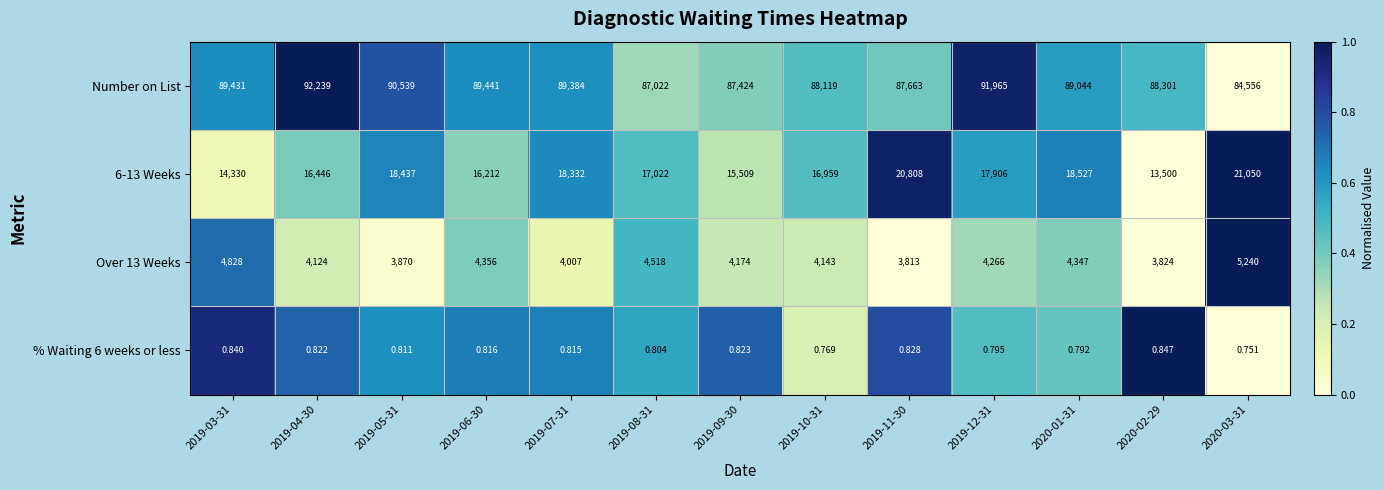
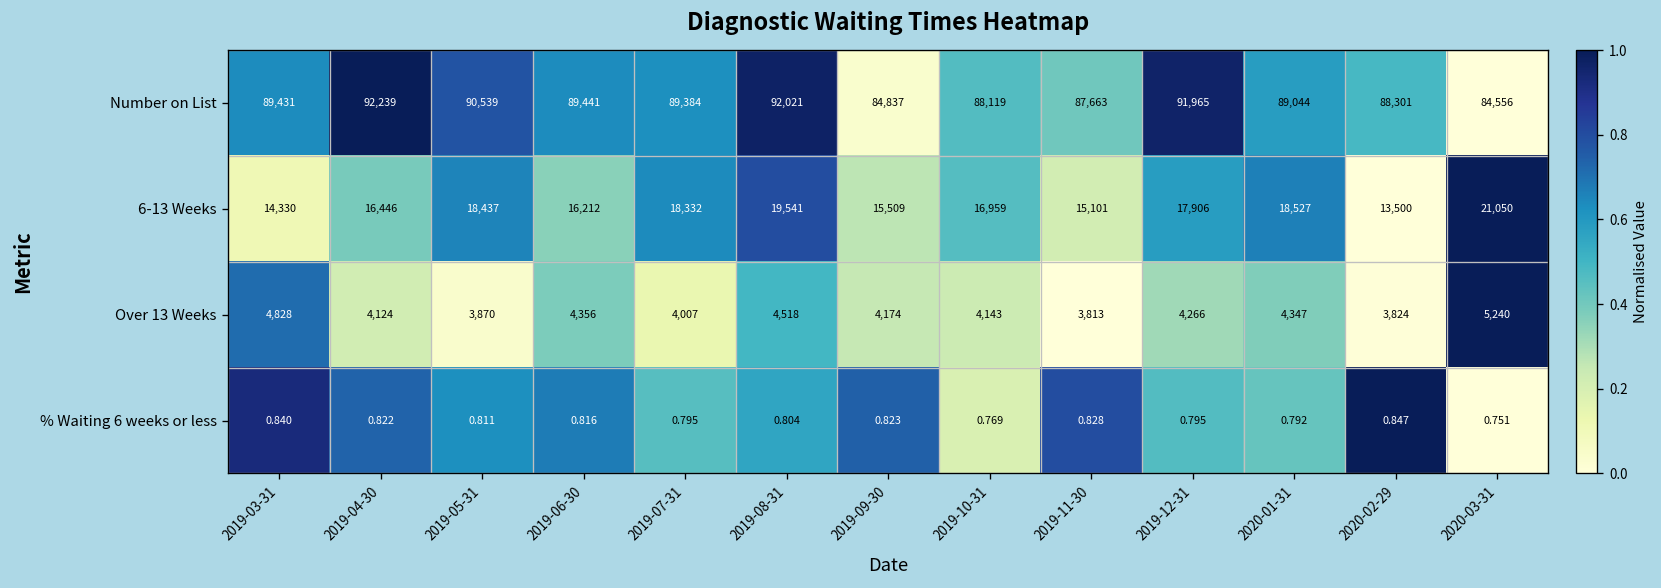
Number on List, 2019-08-31: 87,022 -> 92,021
Number on List, 2019-09-30: 87,424 -> 84,837
6-13 Weeks, 2019-08-31: 17,022 -> 19,541
6-13 Weeks, 2019-11-30: 20,808 -> 15,101
% Waiting 6 weeks or less, 2019-07-31: 0.815 -> 0.795
